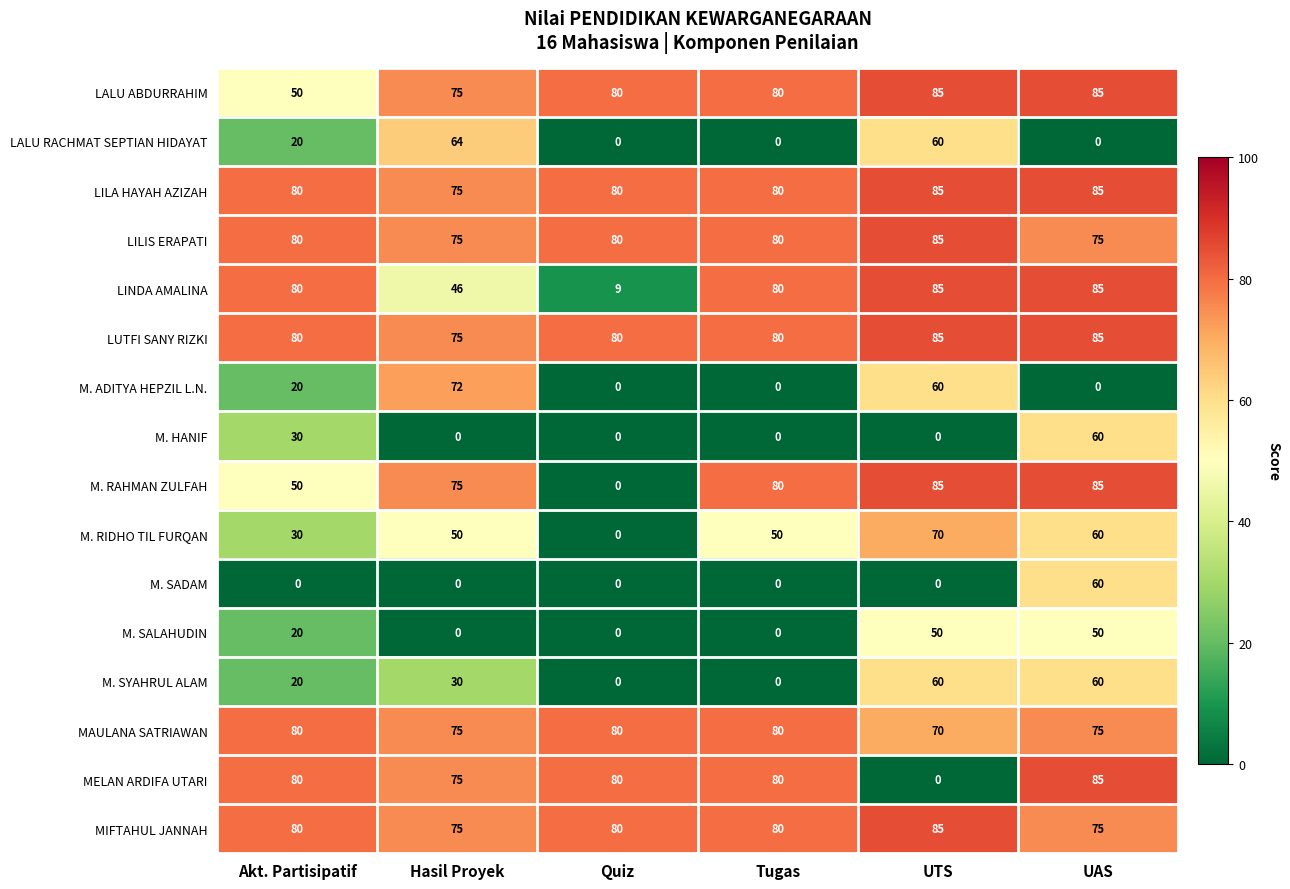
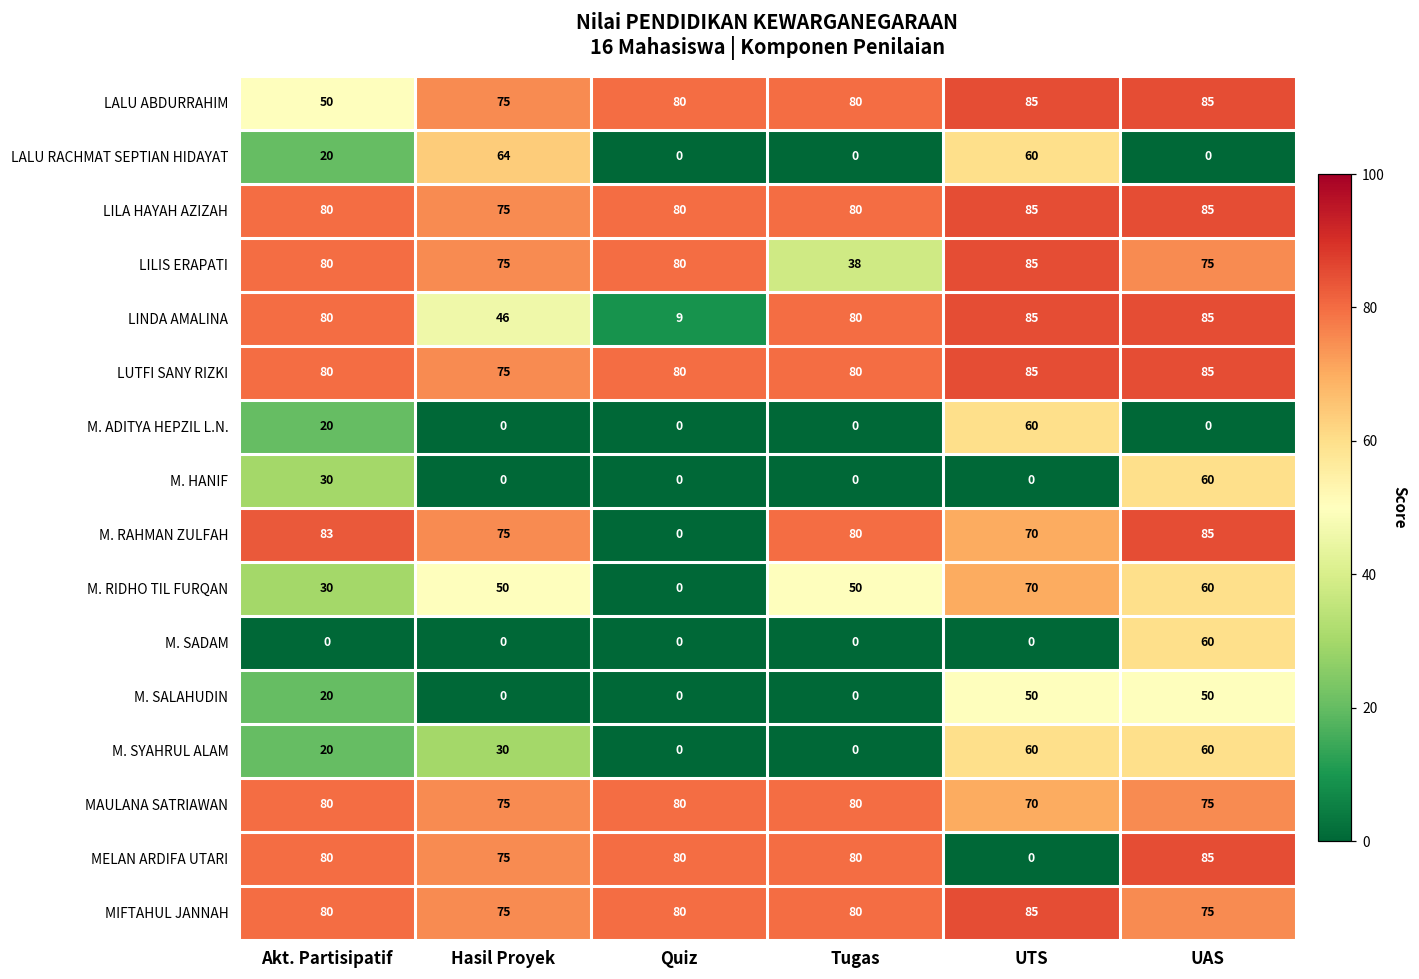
LILIS ERAPATI, Tugas: 80 -> 38
M. ADITYA HEPZIL L.N., Hasil Proyek: 72 -> 0
M. RAHMAN ZULFAH, Akt. Partisipatif: 50 -> 83
M. RAHMAN ZULFAH, UTS: 85 -> 70
